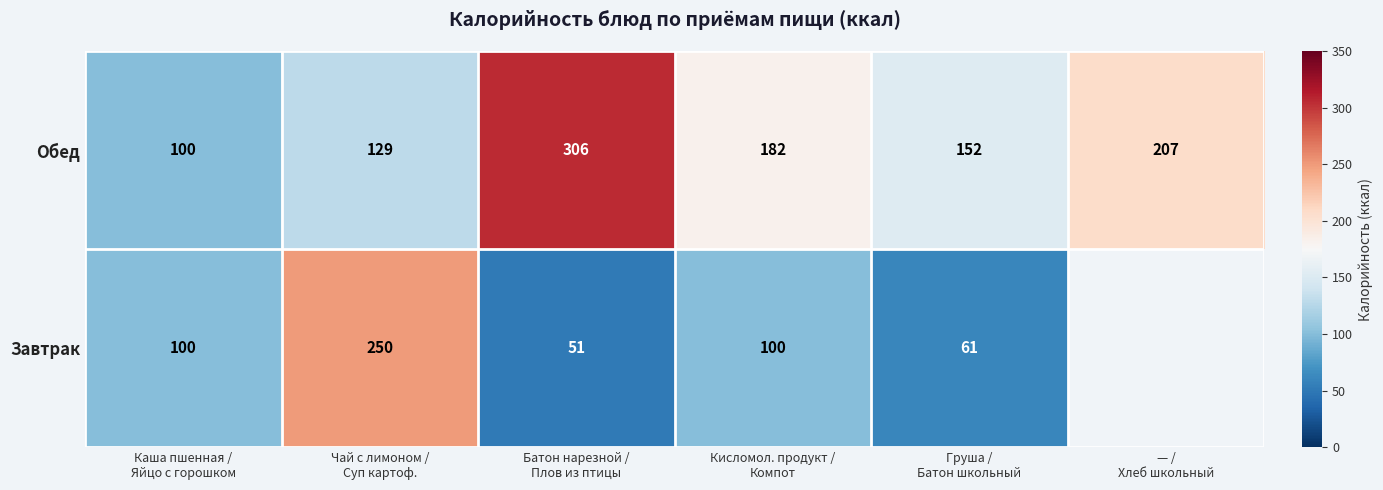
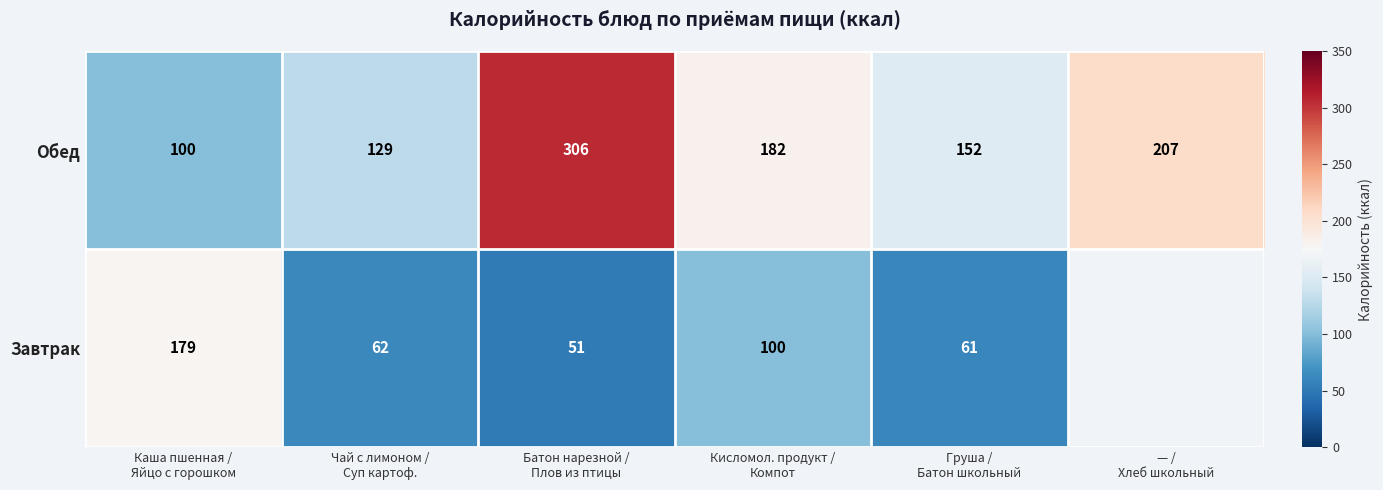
Завтрак, Каша пшенная / Яйцо с горошком: 100 -> 179
Завтрак, Чай с лимоном / Суп картоф.: 250 -> 62
